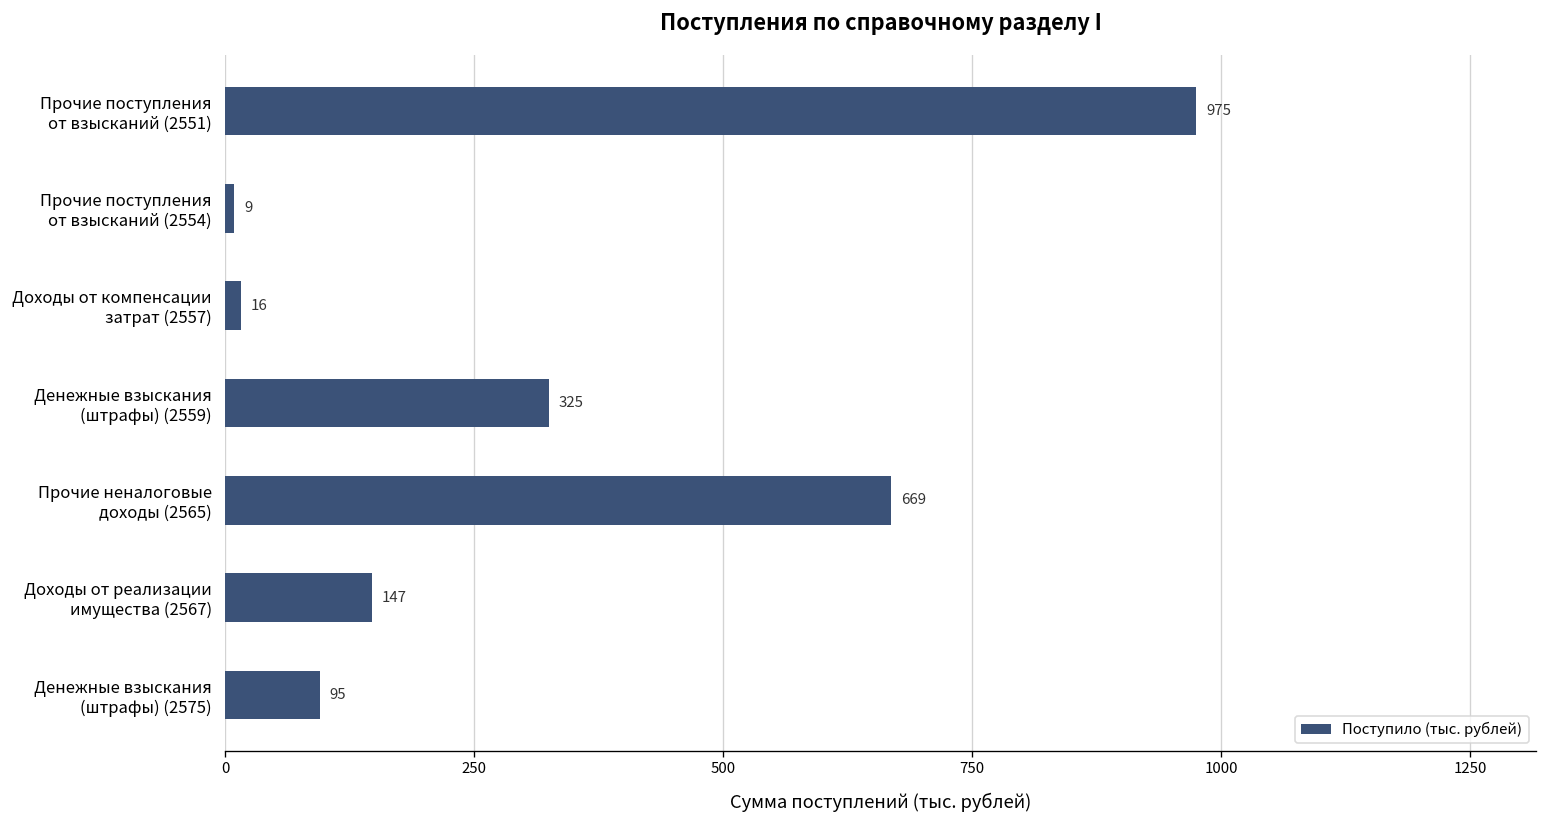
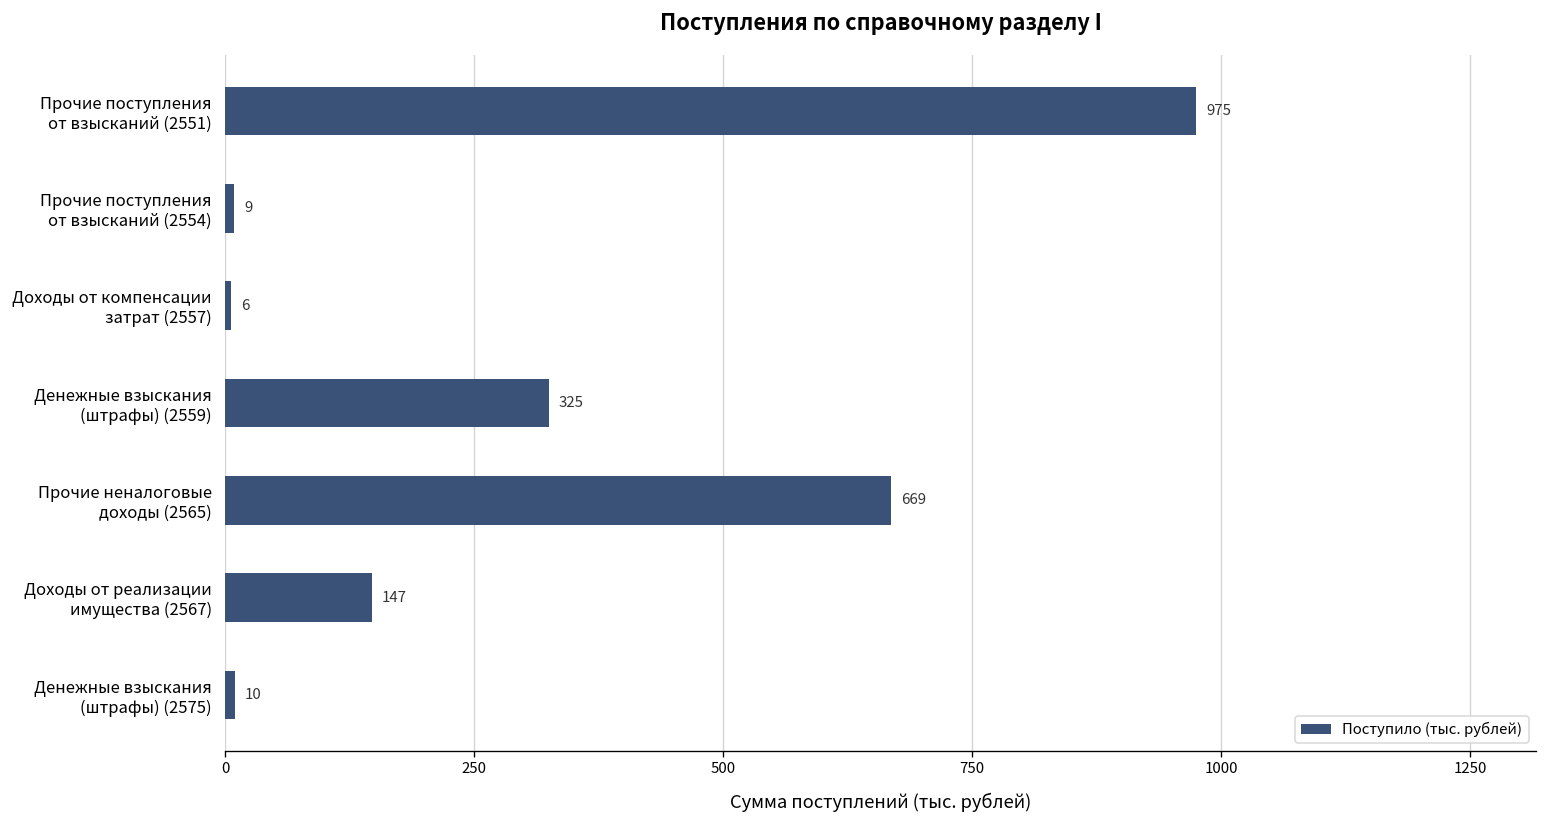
Доходы от компенсации затрат (2557): 16 -> 6
Денежные взыскания (штрафы) (2575): 95 -> 10
